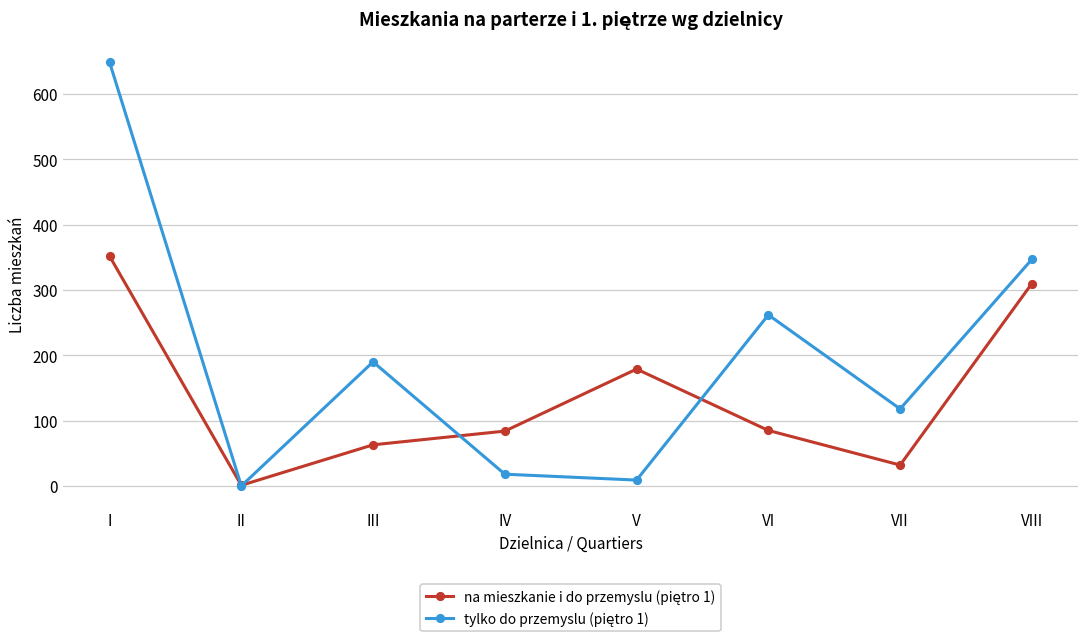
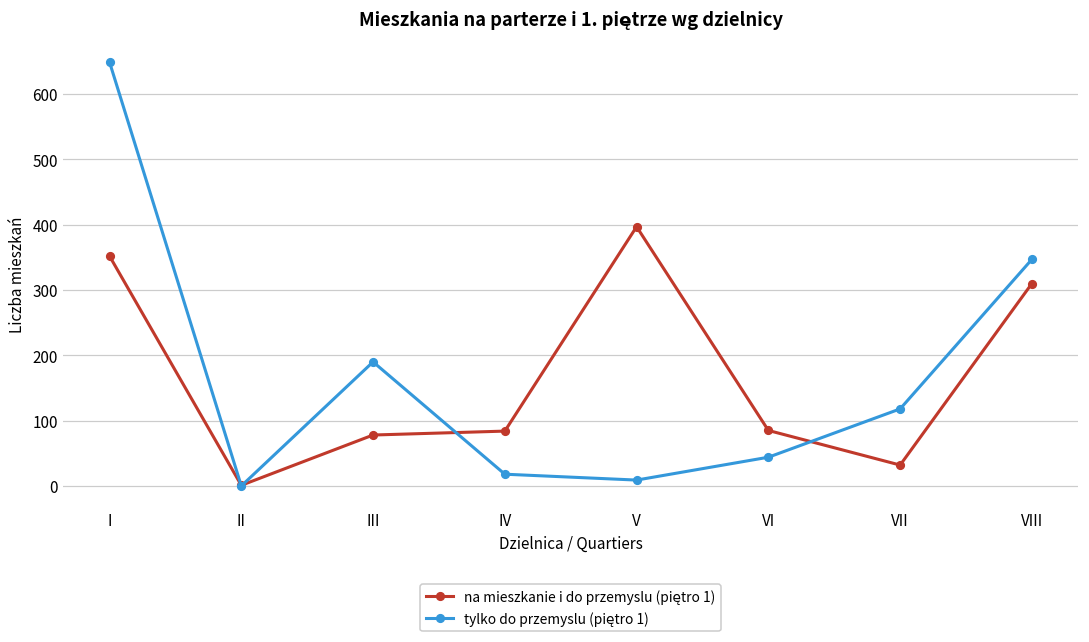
na mieszkanie i do przemyslu (piętro 1), III: 60 -> 80
na mieszkanie i do przemyslu (piętro 1), V: 180 -> 400
tylko do przemyslu (piętro 1), VI: 260 -> 40
